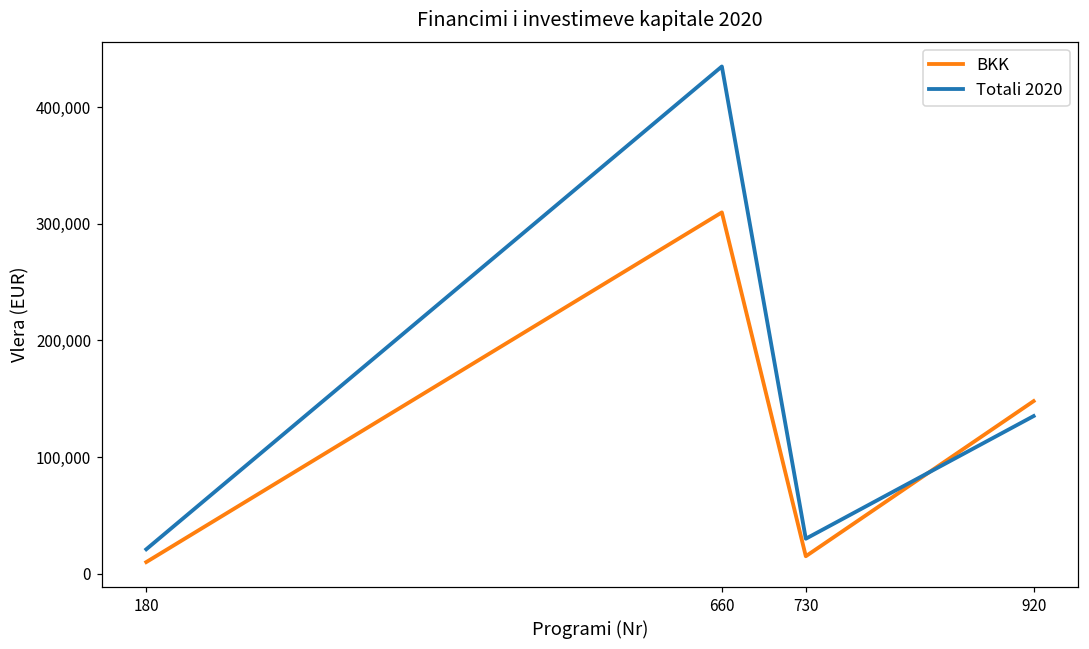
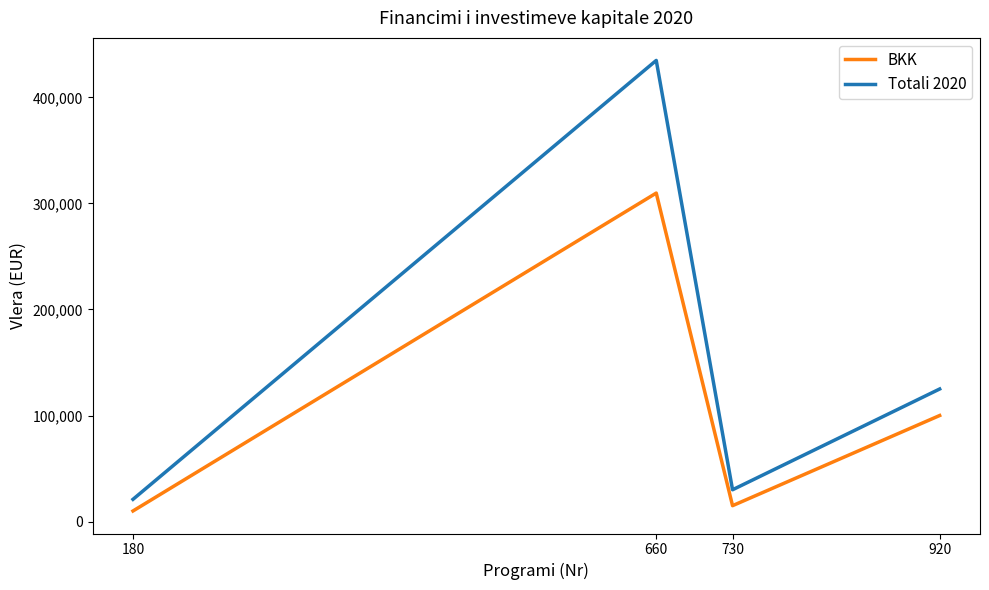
BKK, 920: 148,000 -> 100,000
Totali 2020, 920: 135,000 -> 125,000
